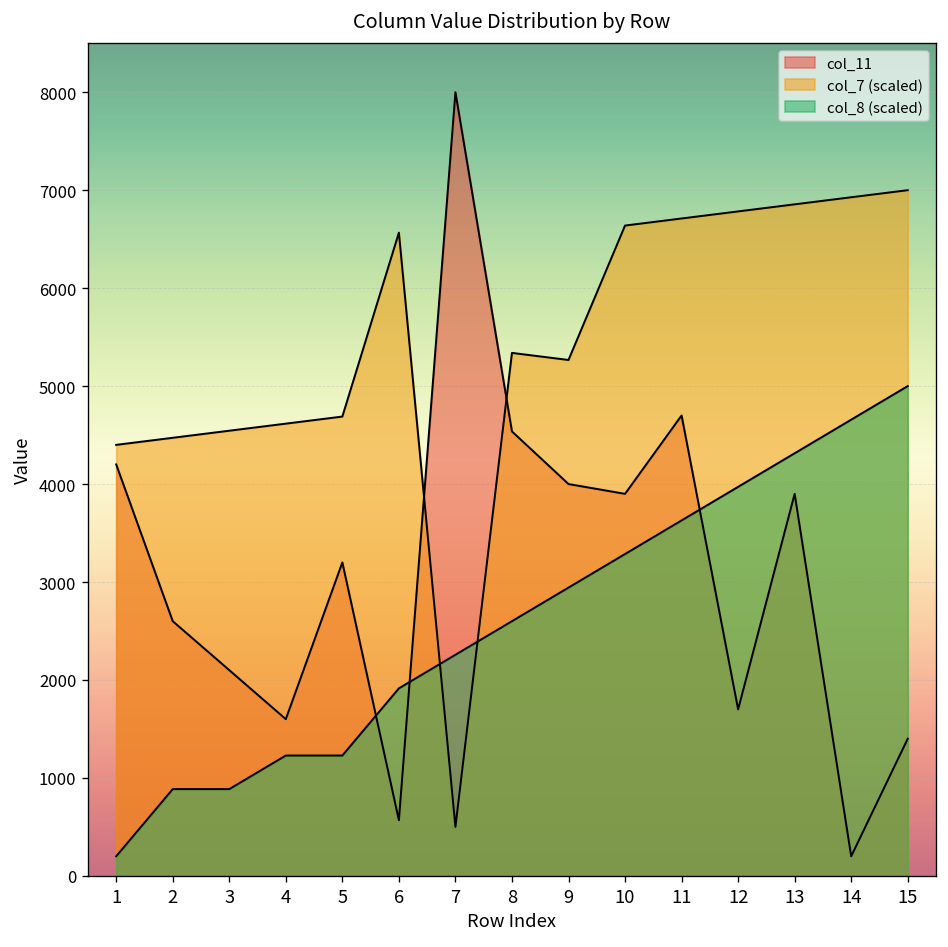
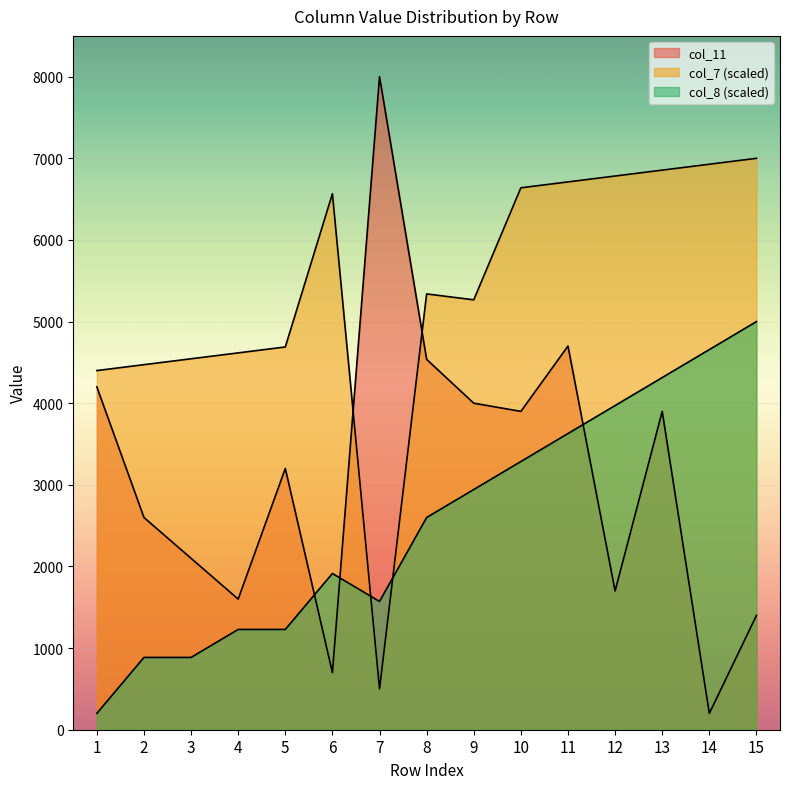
col_11, 6: 600 -> 700
col_8 (scaled), 7: 2300 -> 1600
